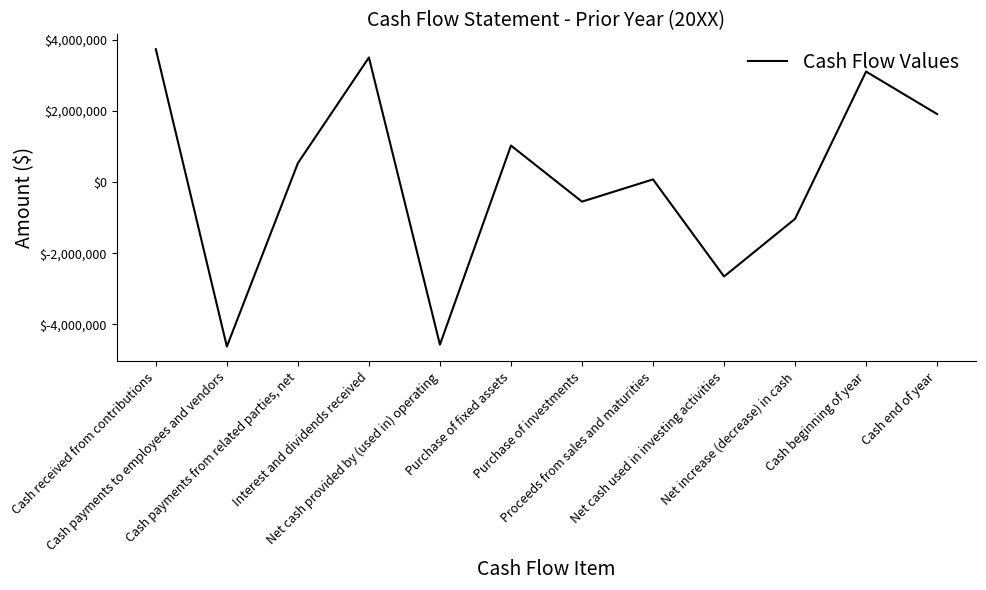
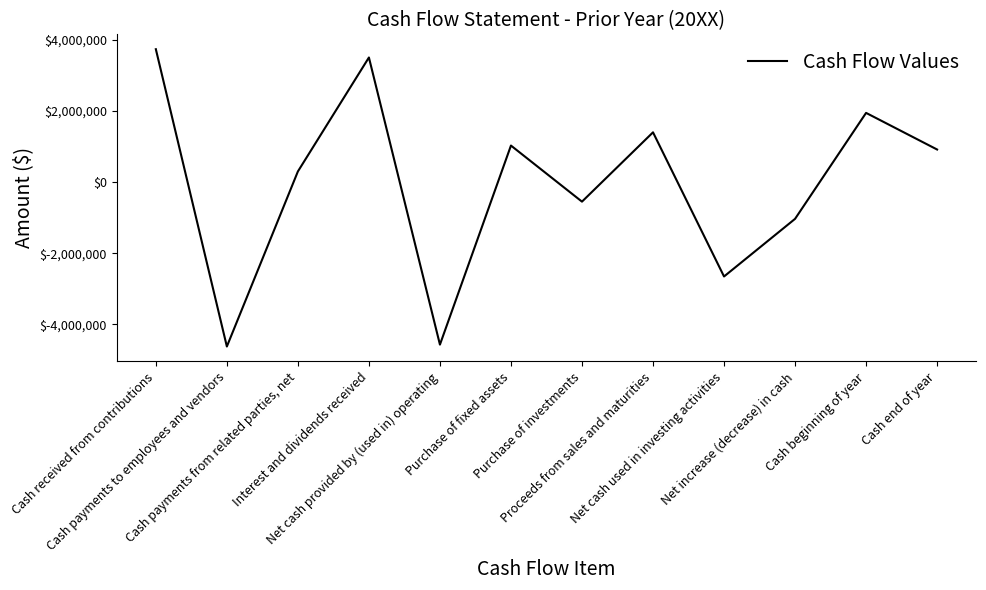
Cash payments from related parties, net: $500,000 -> $300,000
Proceeds from sales and maturities: $100,000 -> $1,400,000
Cash beginning of year: $3,100,000 -> $2,000,000
Cash end of year: $1,900,000 -> $900,000
